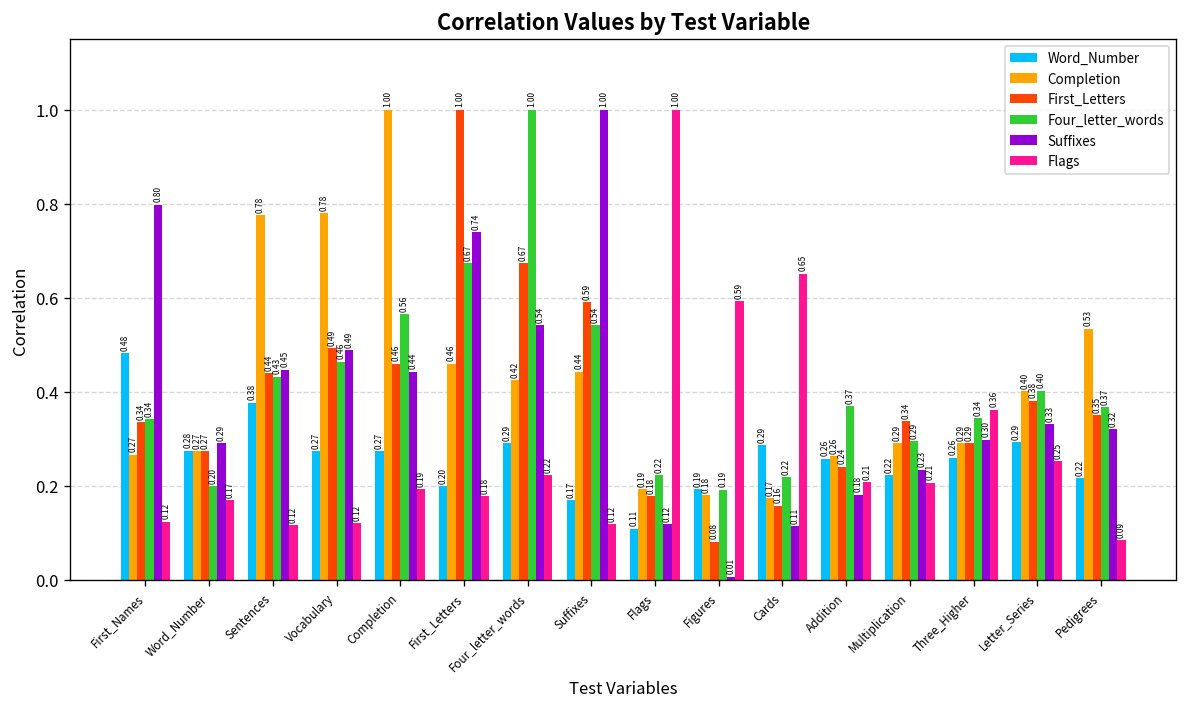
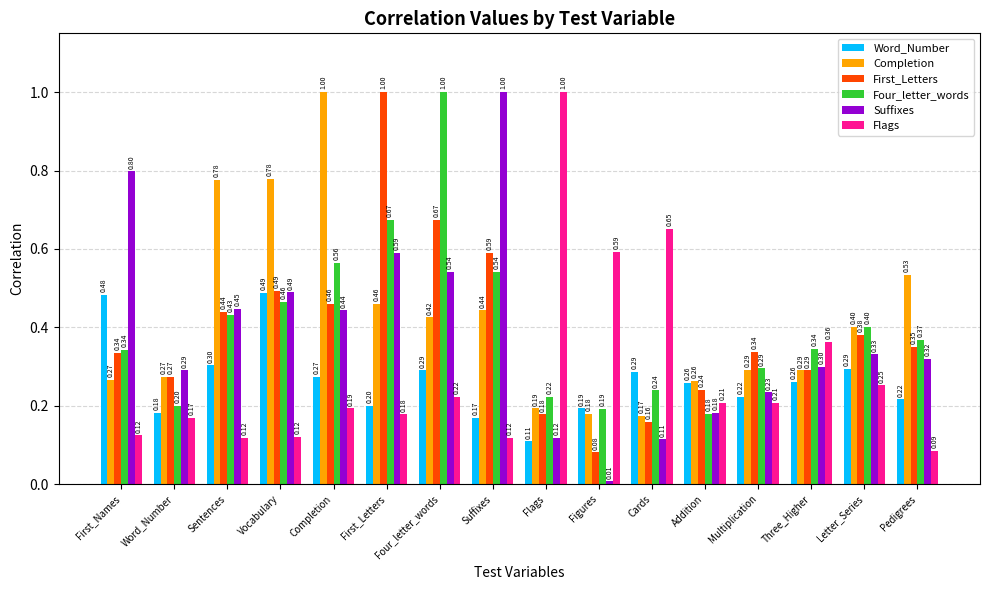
Word_Number, Word_Number: 0.28 -> 0.18
Word_Number, Sentences: 0.38 -> 0.30
Word_Number, Vocabulary: 0.27 -> 0.49
Suffixes, First_Letters: 0.74 -> 0.59
Four_letter_words, Cards: 0.22 -> 0.24
Four_letter_words, Addition: 0.37 -> 0.18
